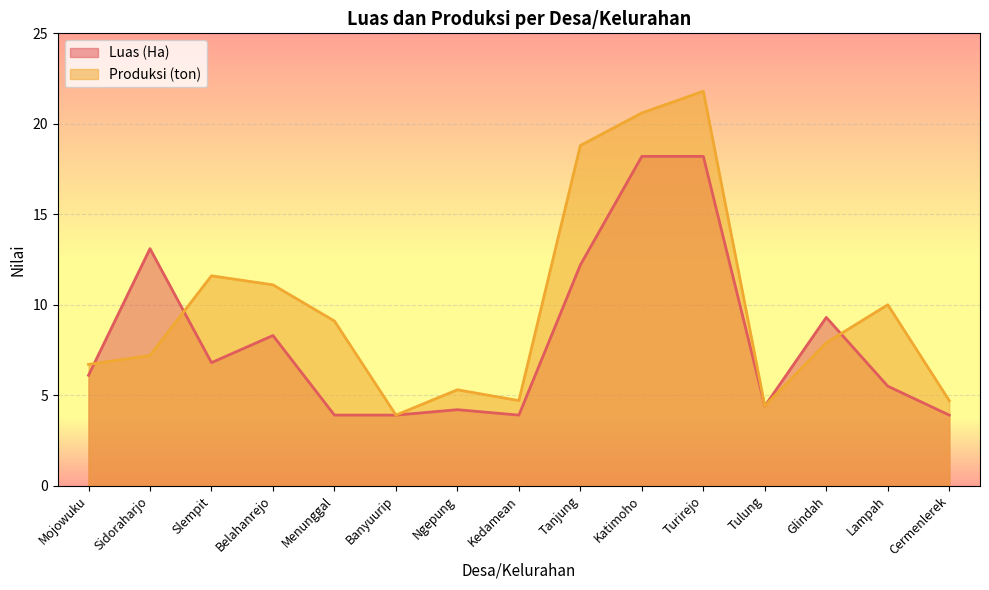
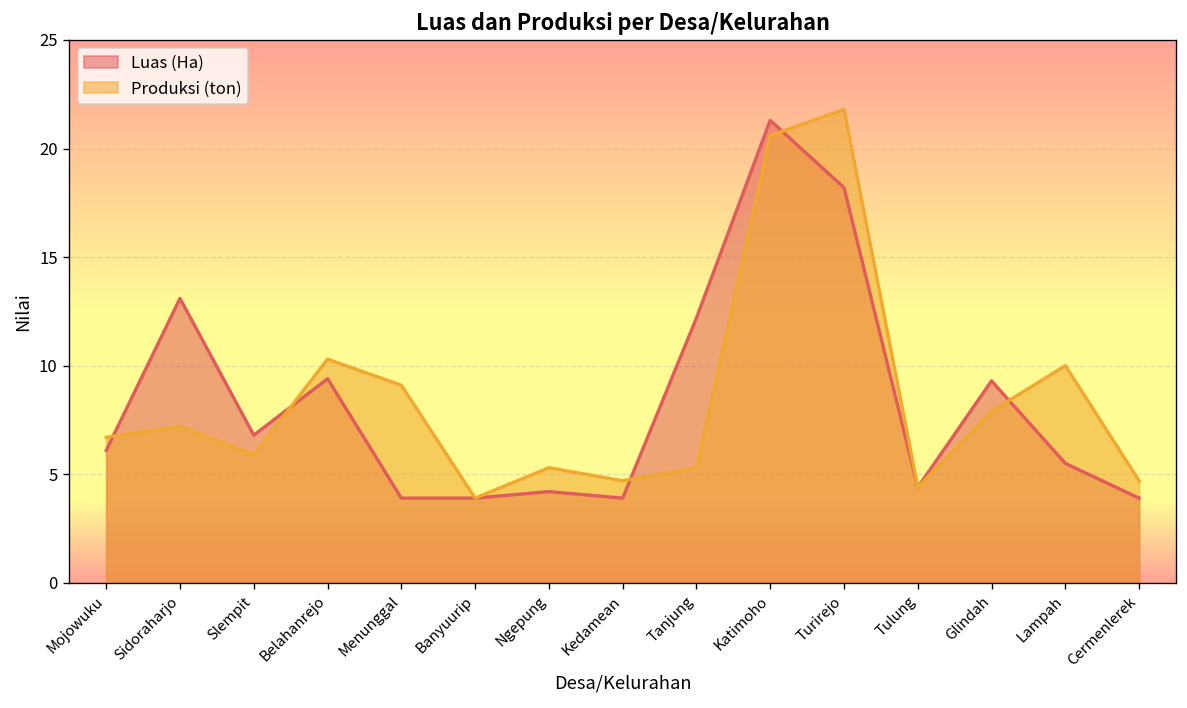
Produksi (ton), Slempit: 11.6 -> 5.9
Luas (Ha), Belahanrejo: 8.3 -> 9.4
Produksi (ton), Belahanrejo: 11.1 -> 10.3
Produksi (ton), Tanjung: 18.8 -> 5.3
Luas (Ha), Katimoho: 18.2 -> 21.3
